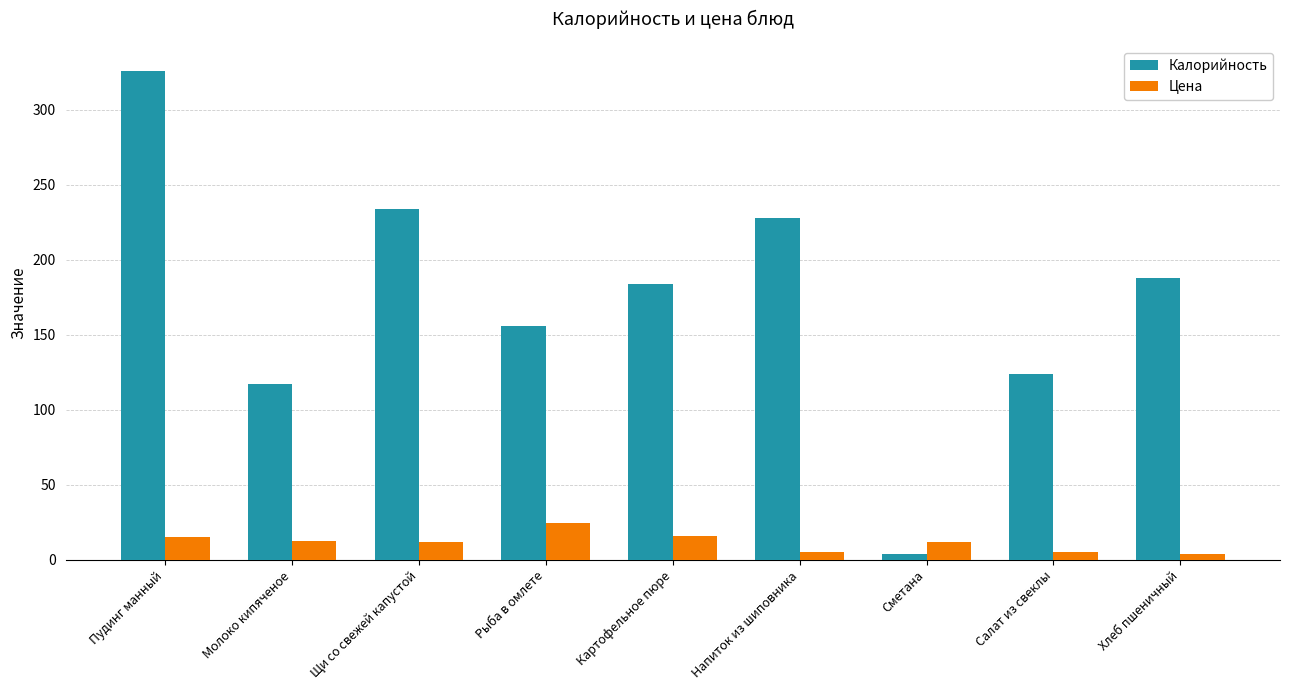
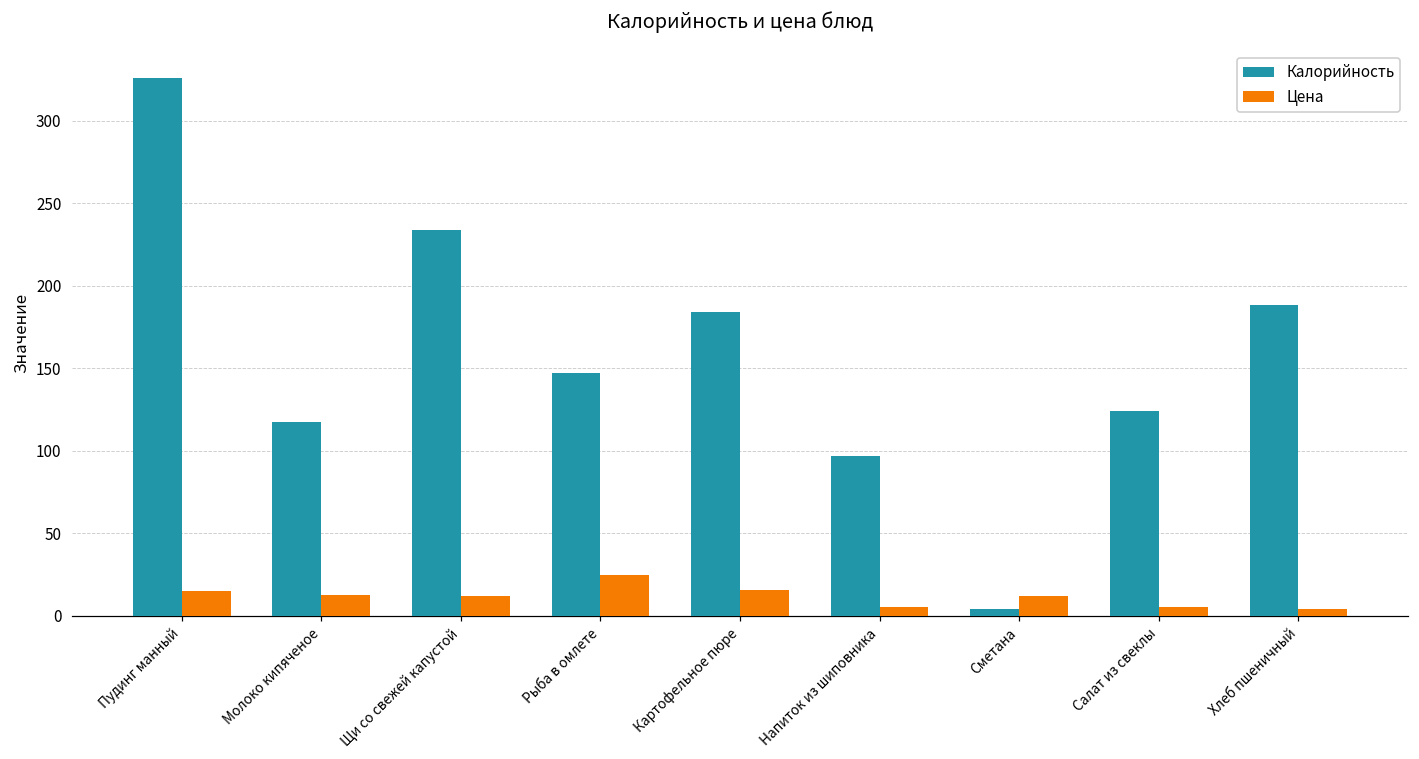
Калорийность, Рыба в омлете: 156 -> 147
Калорийность, Напиток из шиповника: 228 -> 97
